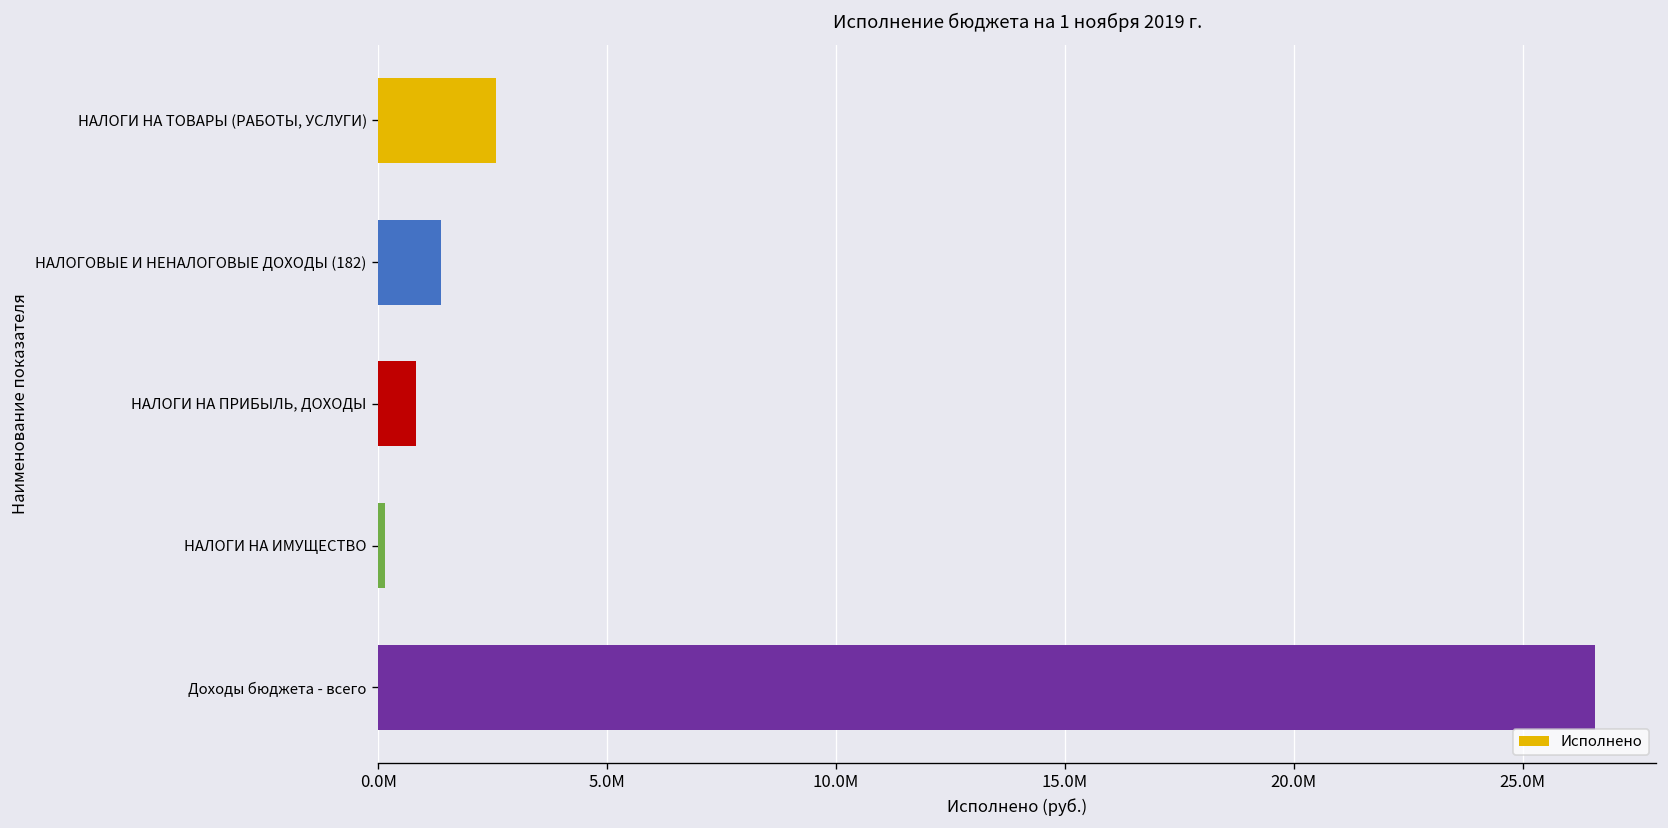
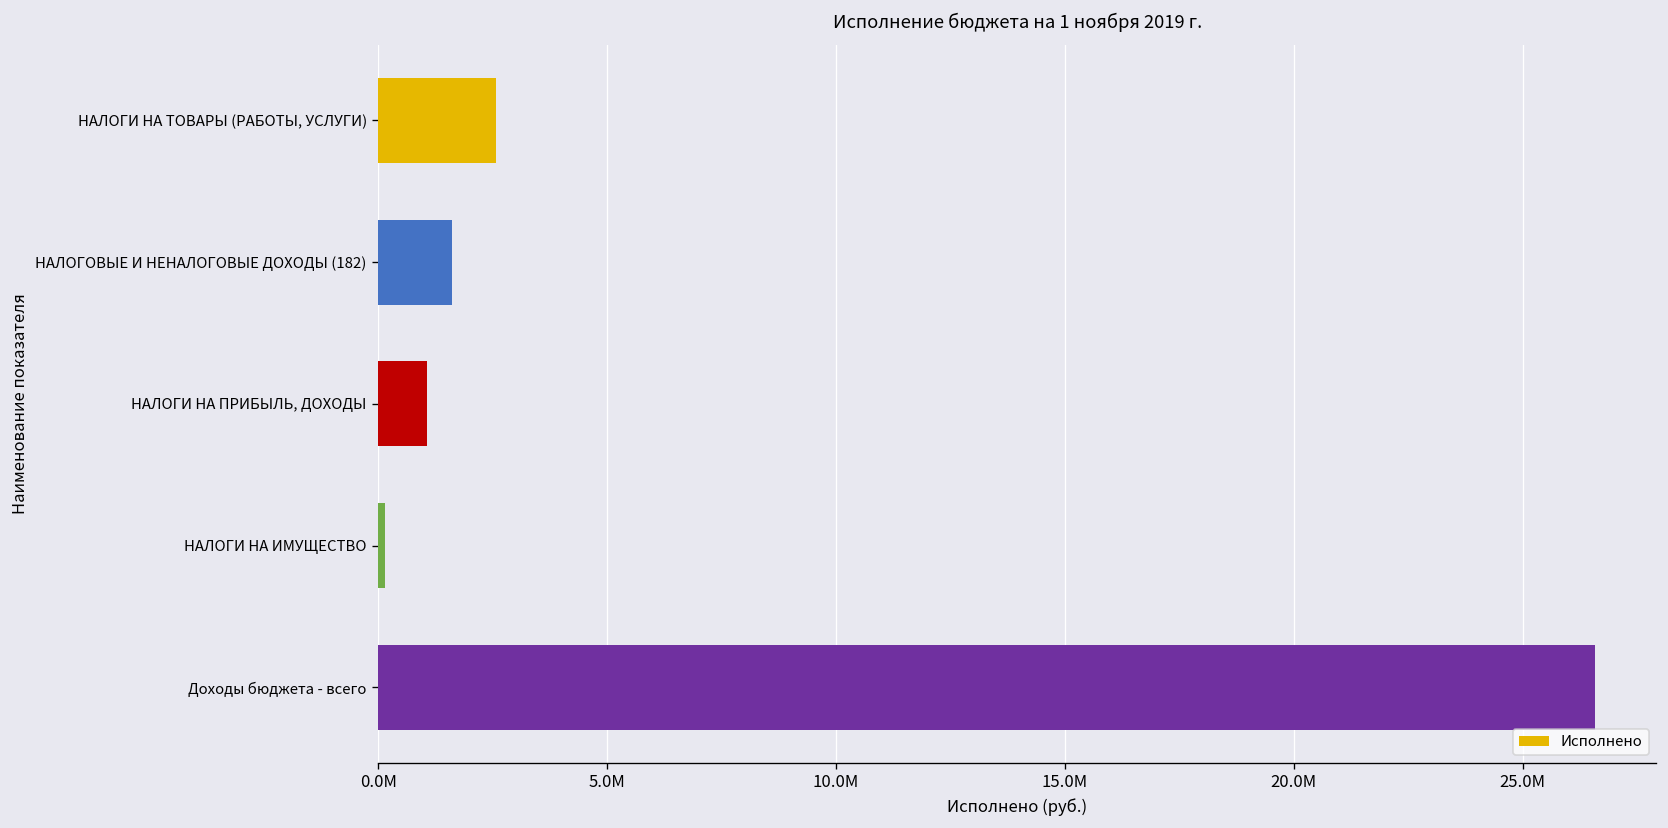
НАЛОГОВЫЕ И НЕНАЛОГОВЫЕ ДОХОДЫ (182): 1.4М -> 1.6М
НАЛОГИ НА ПРИБЫЛЬ, ДОХОДЫ: 0.8М -> 1.1М
